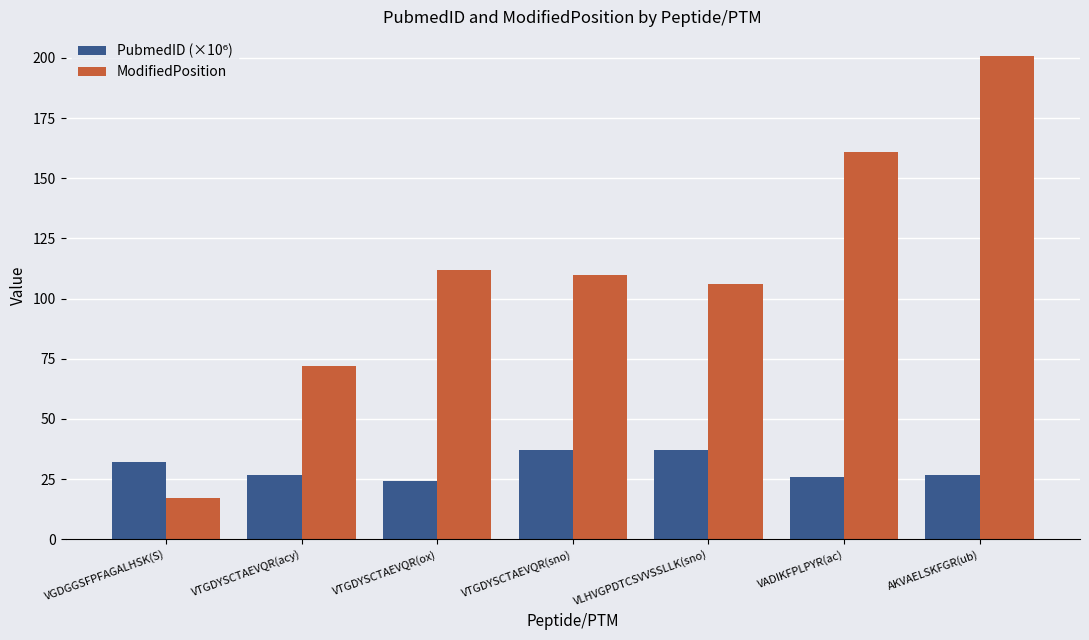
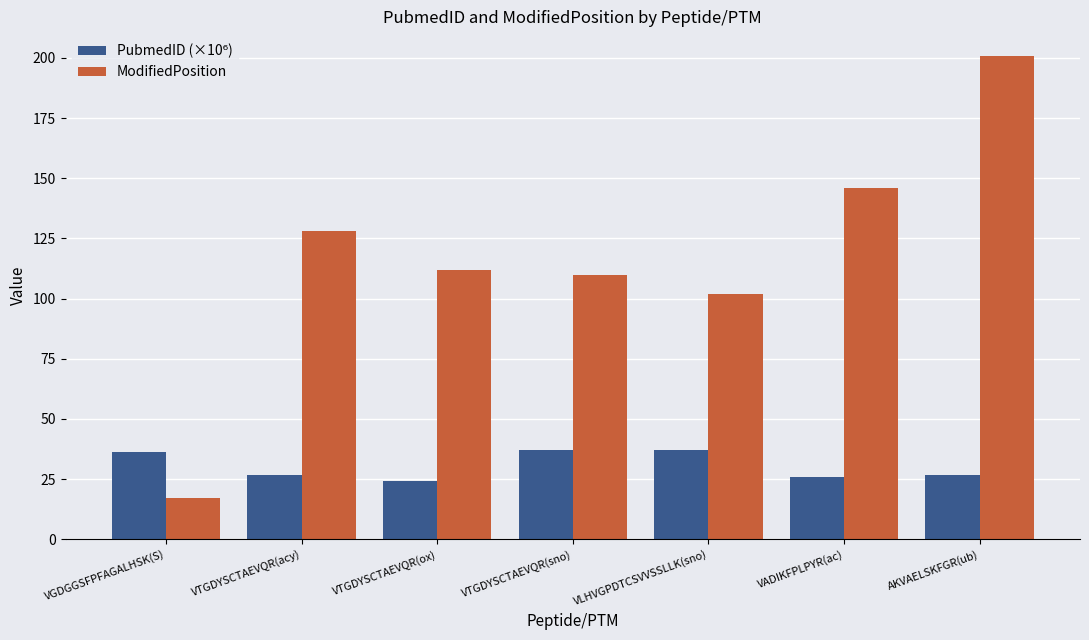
PubmedID (×10⁶), VGDGGSFPFAGALHSK(S): 32 -> 36
ModifiedPosition, VTGDYSCTAEVQR(acy): 72 -> 128
ModifiedPosition, VLHVGPDTCSVVSSLLK(sno): 106 -> 102
ModifiedPosition, VADIKFPLPYR(ac): 161 -> 146
